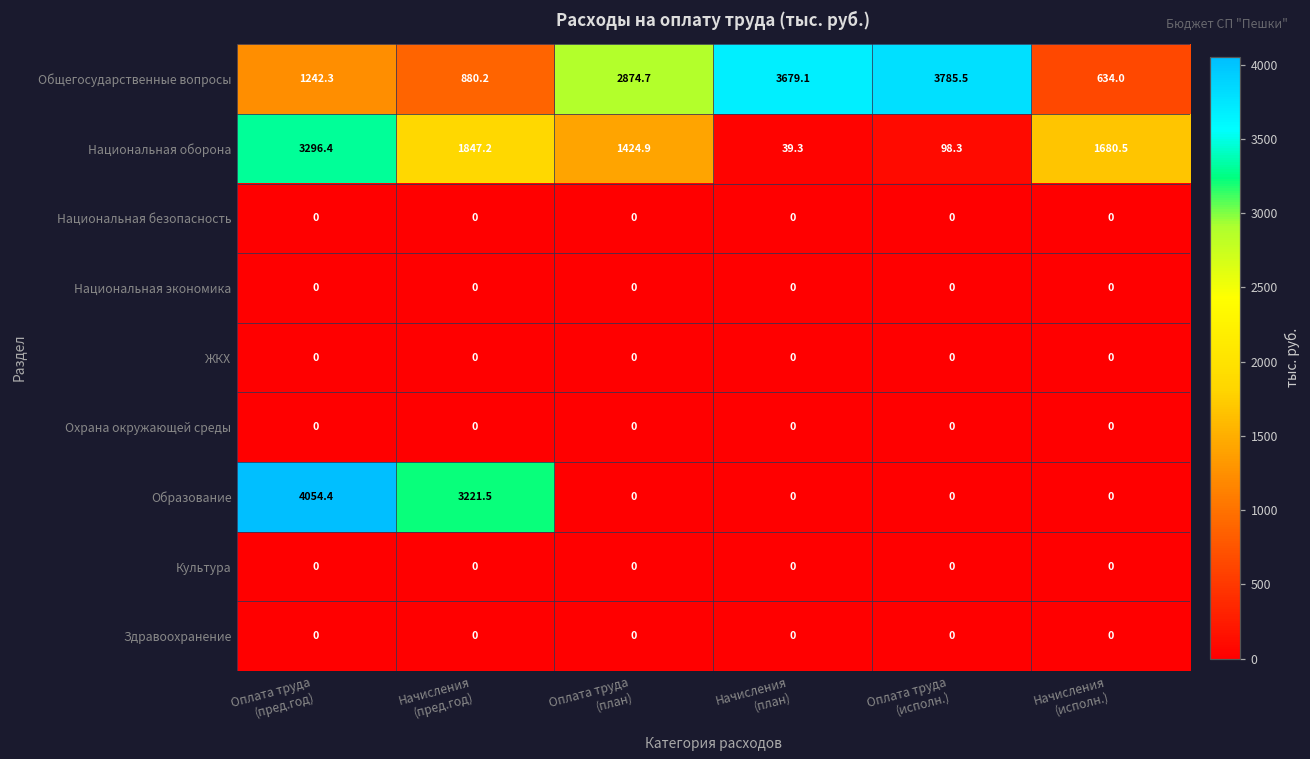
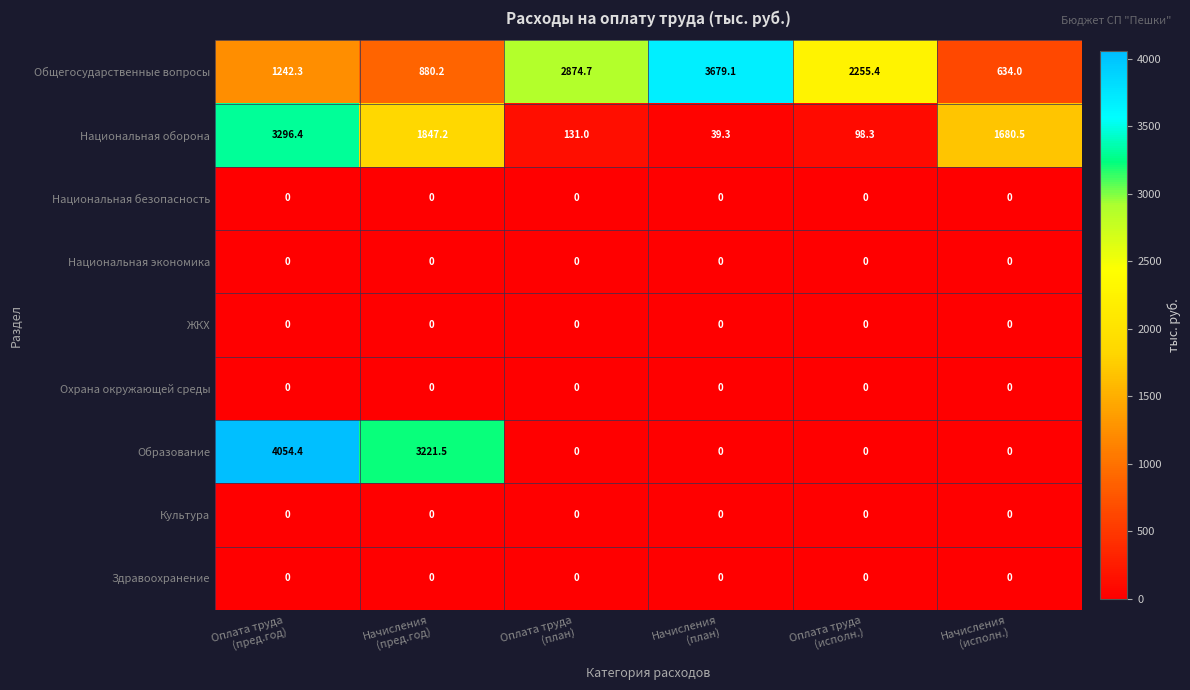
Общегосударственные вопросы, Оплата труда (исполн.): 3785.5 -> 2255.4
Национальная оборона, Оплата труда (план): 1424.9 -> 131.0
